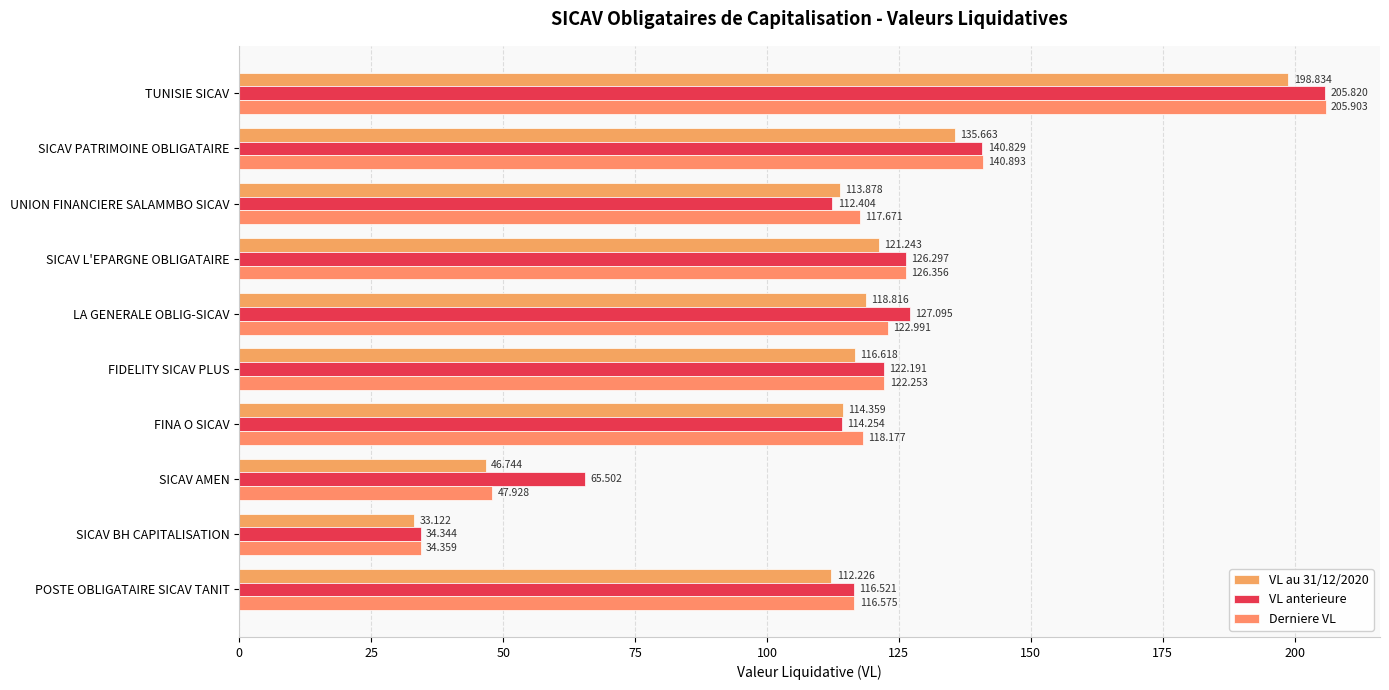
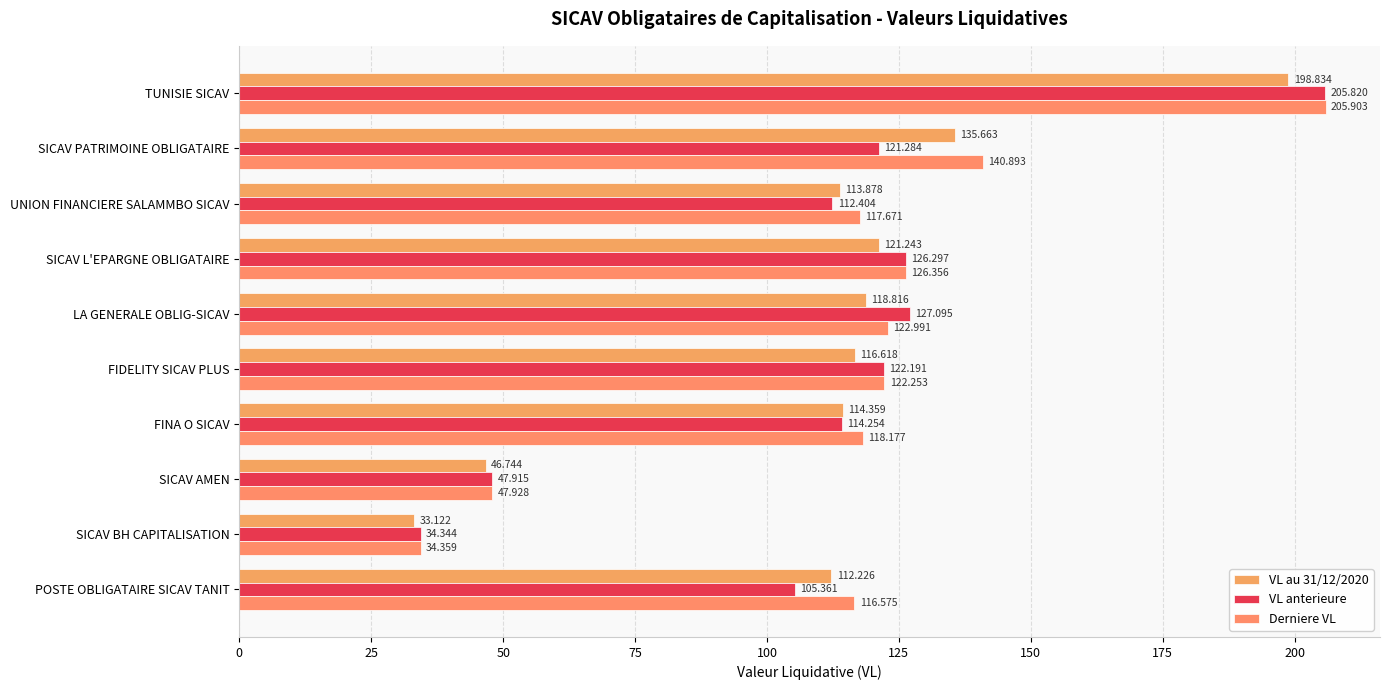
VL anterieure, SICAV PATRIMOINE OBLIGATAIRE: 140.829 -> 121.284
VL anterieure, SICAV AMEN: 65.502 -> 47.915
VL anterieure, POSTE OBLIGATAIRE SICAV TANIT: 116.521 -> 105.361
